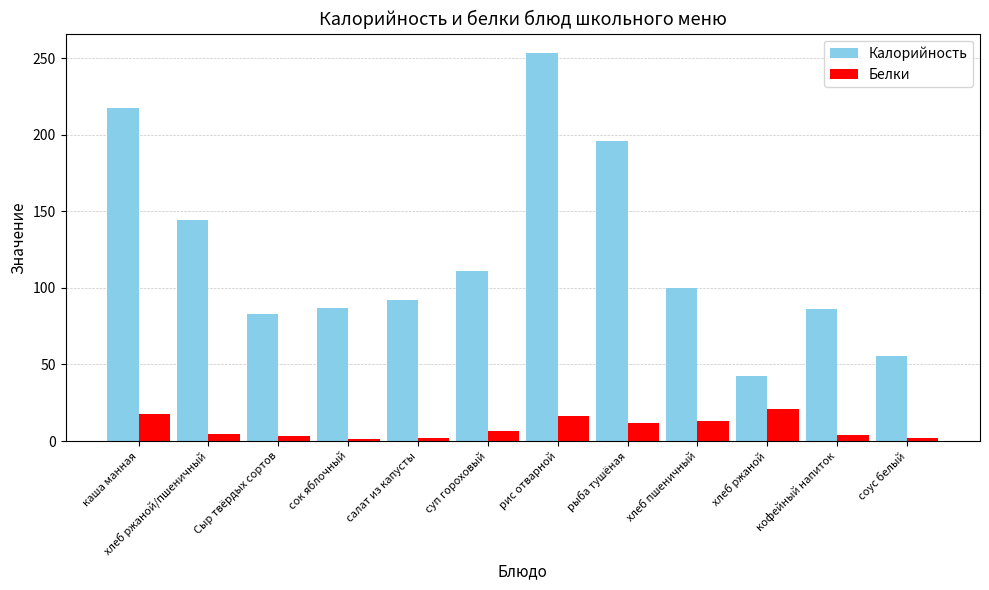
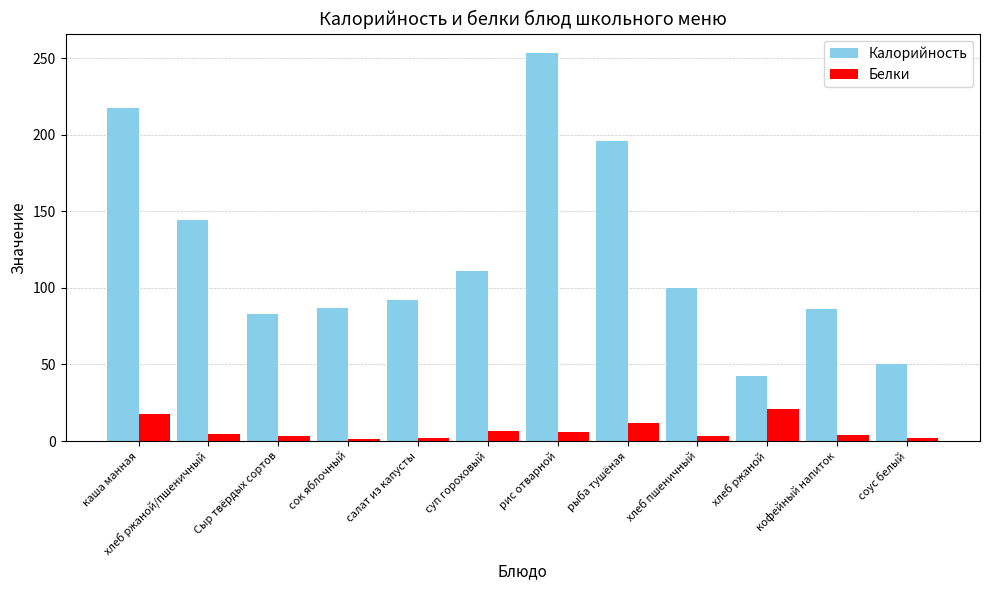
Белки, рис отварной: 17 -> 6
Белки, хлеб пшеничный: 13 -> 3
Калорийность, соус белый: 55 -> 50
